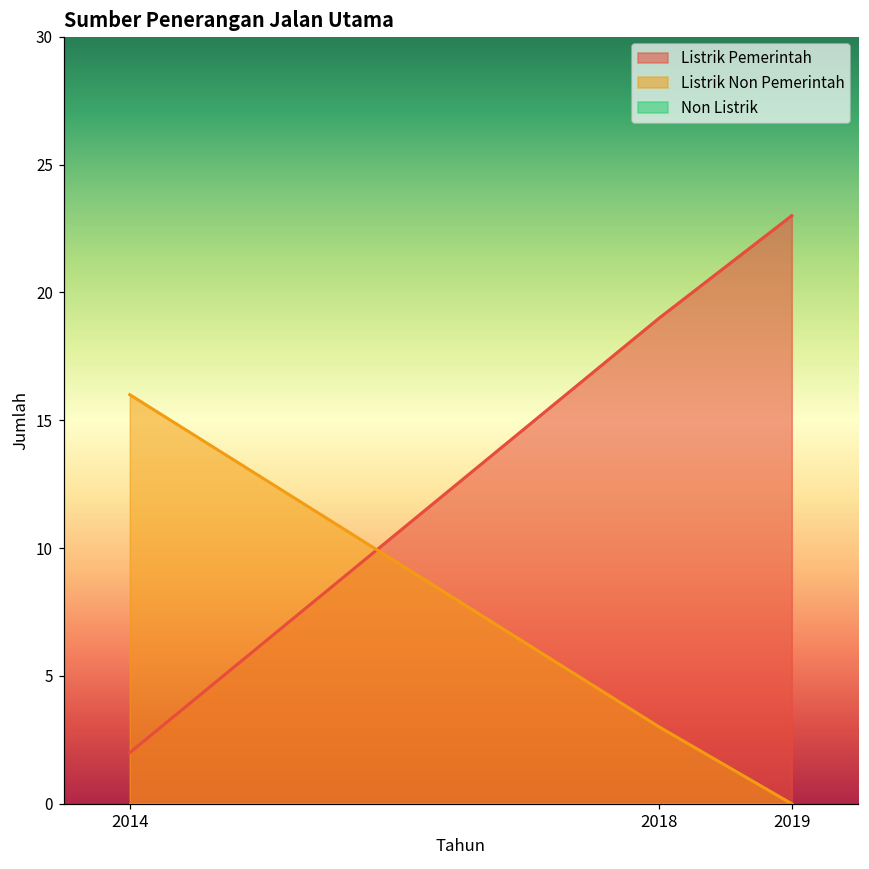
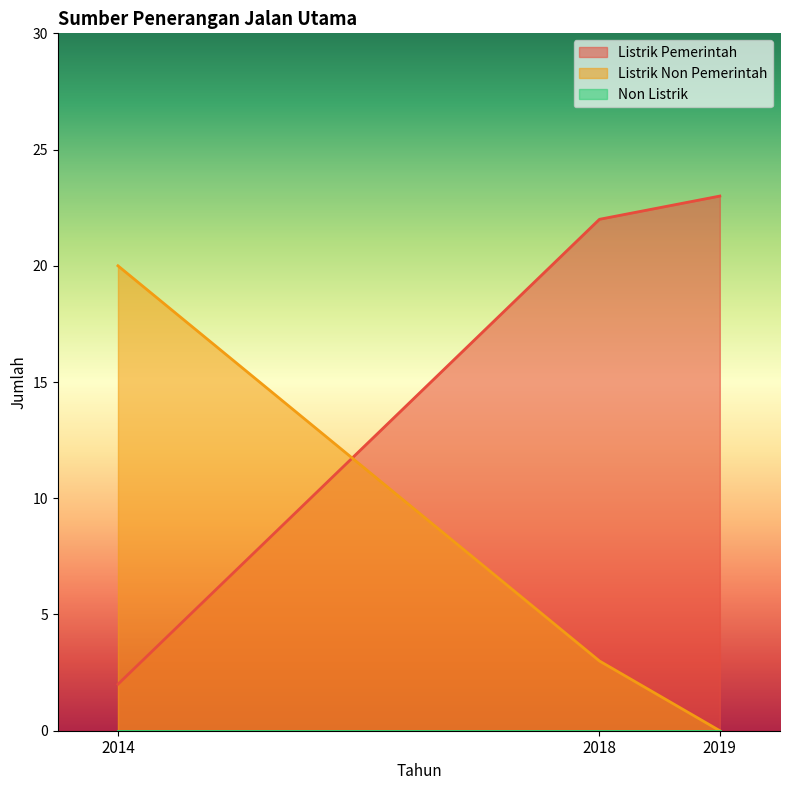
Listrik Non Pemerintah, 2014: 16 -> 20
Listrik Pemerintah, 2018: 19 -> 22
